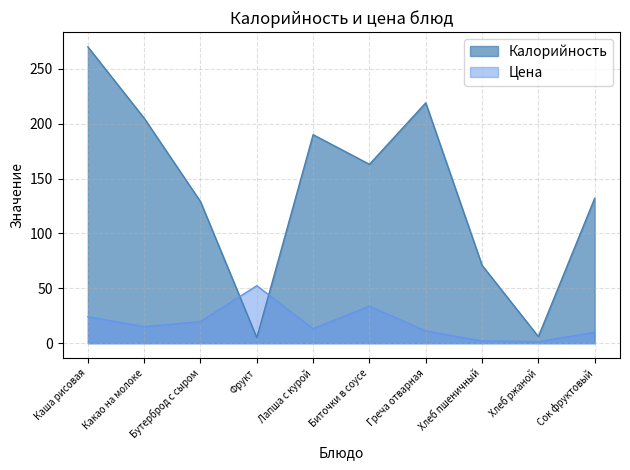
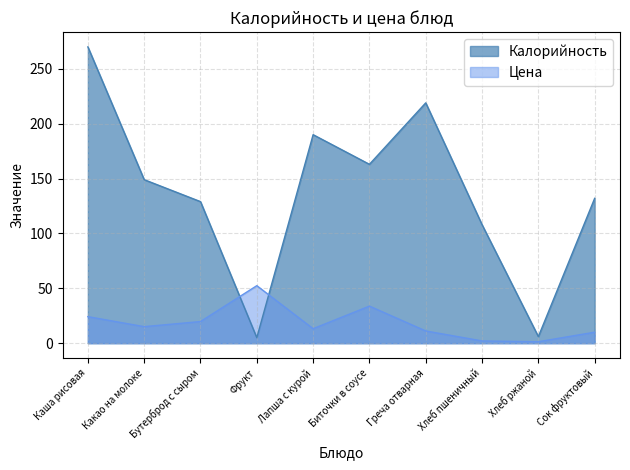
Калорийность, Какао на молоке: 205 -> 149
Калорийность, Хлеб пшеничный: 71 -> 108
